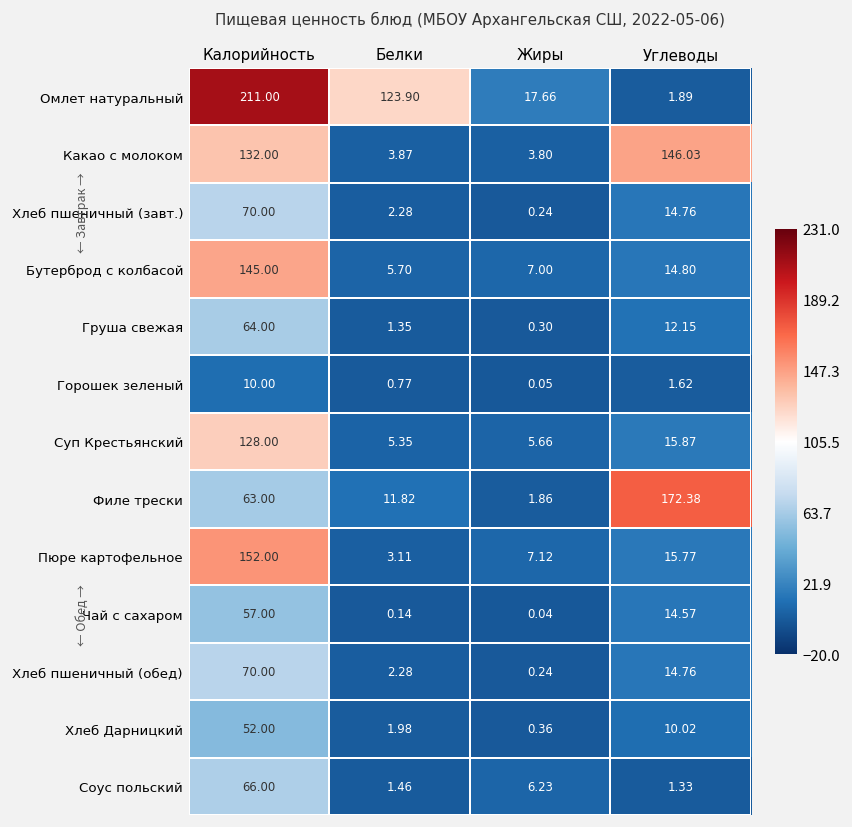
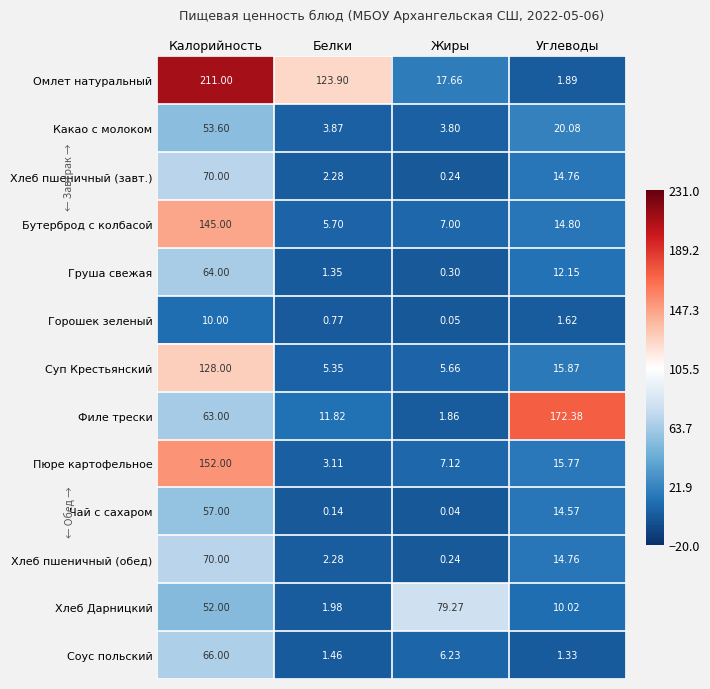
Какао с молоком, Калорийность: 132.00 -> 53.60
Какао с молоком, Углеводы: 146.03 -> 20.08
Хлеб Дарницкий, Жиры: 0.36 -> 79.27
